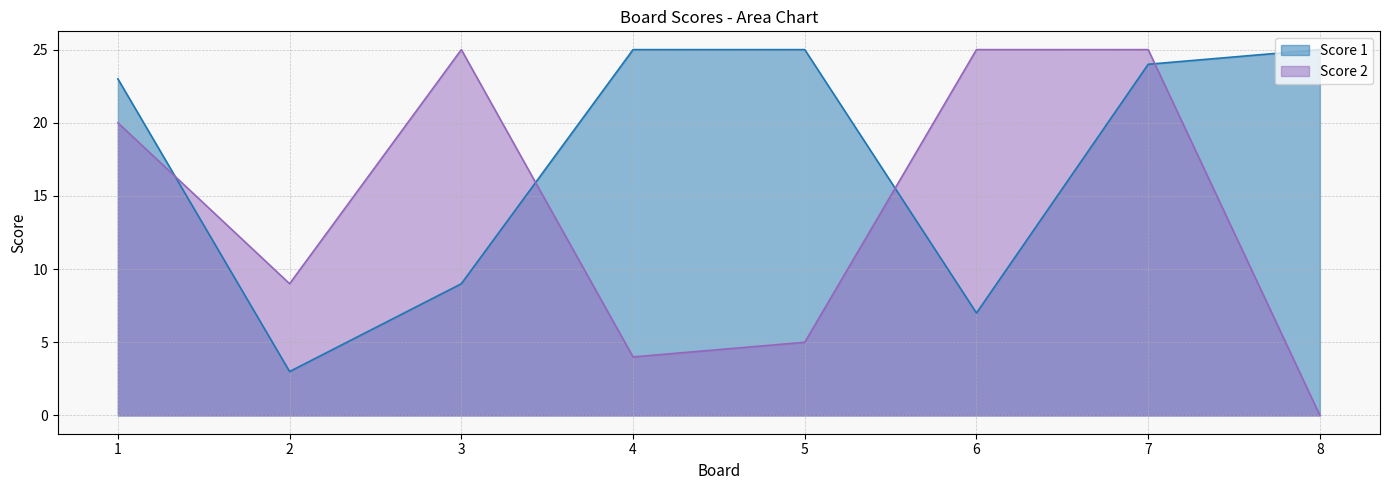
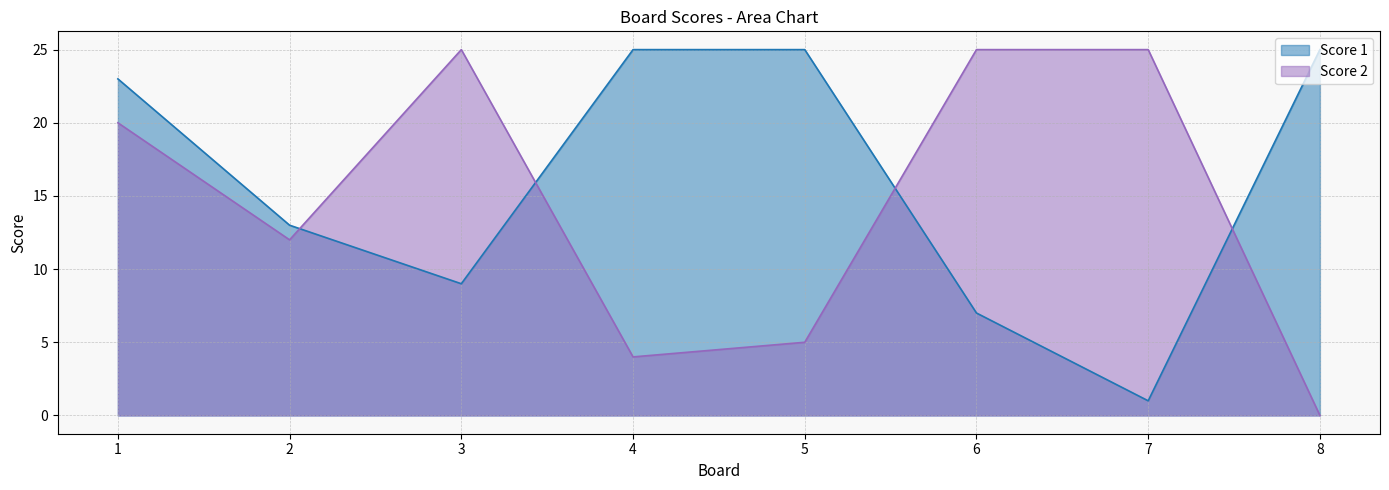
Score 1, 2: 3 -> 13
Score 2, 2: 9 -> 12
Score 1, 7: 24 -> 1
